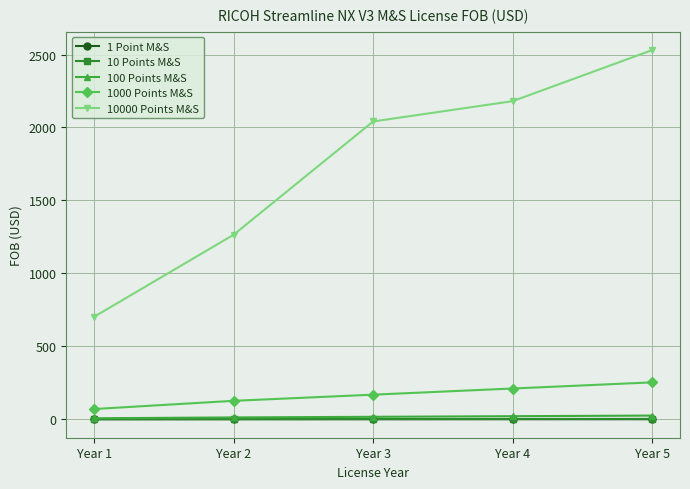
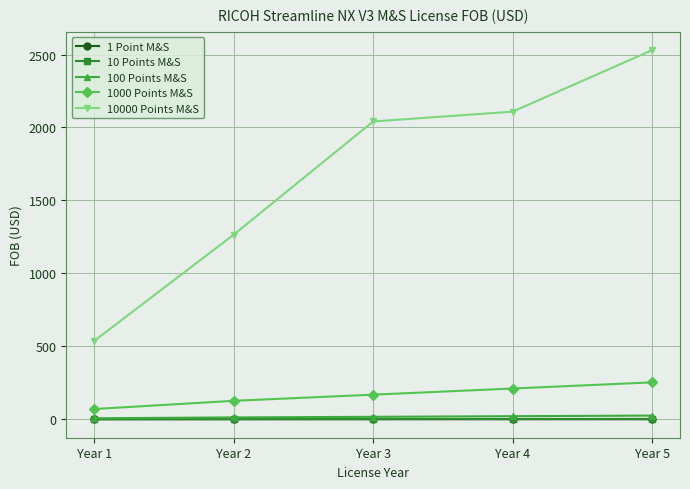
10000 Points M&S, Year 1: 700 -> 540
10000 Points M&S, Year 4: 2180 -> 2110
